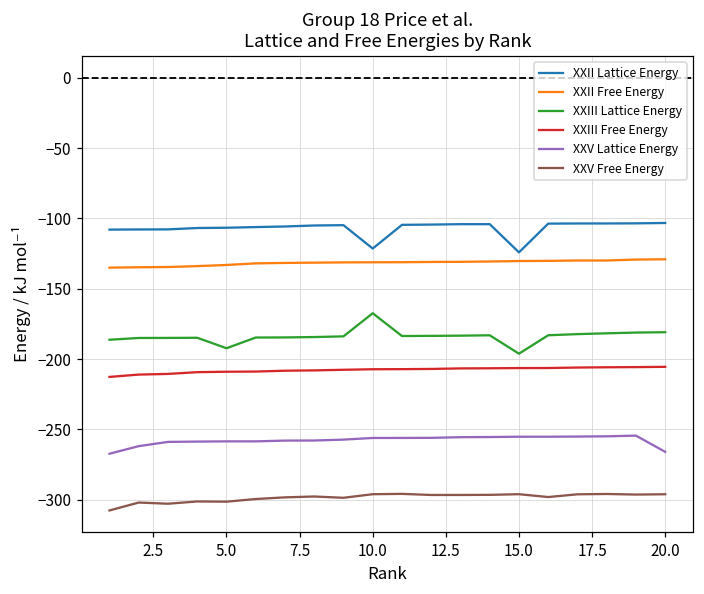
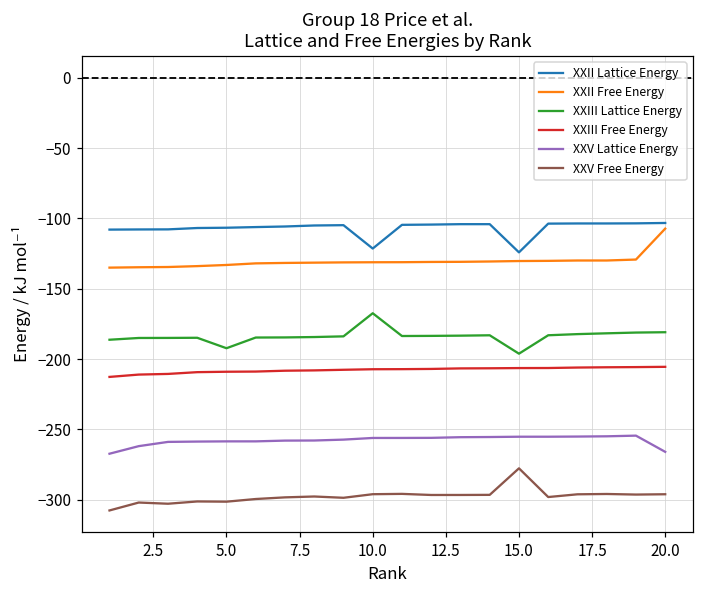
XXV Free Energy, 15.0: -296 -> -278
XXII Free Energy, 20.0: -129 -> -107
